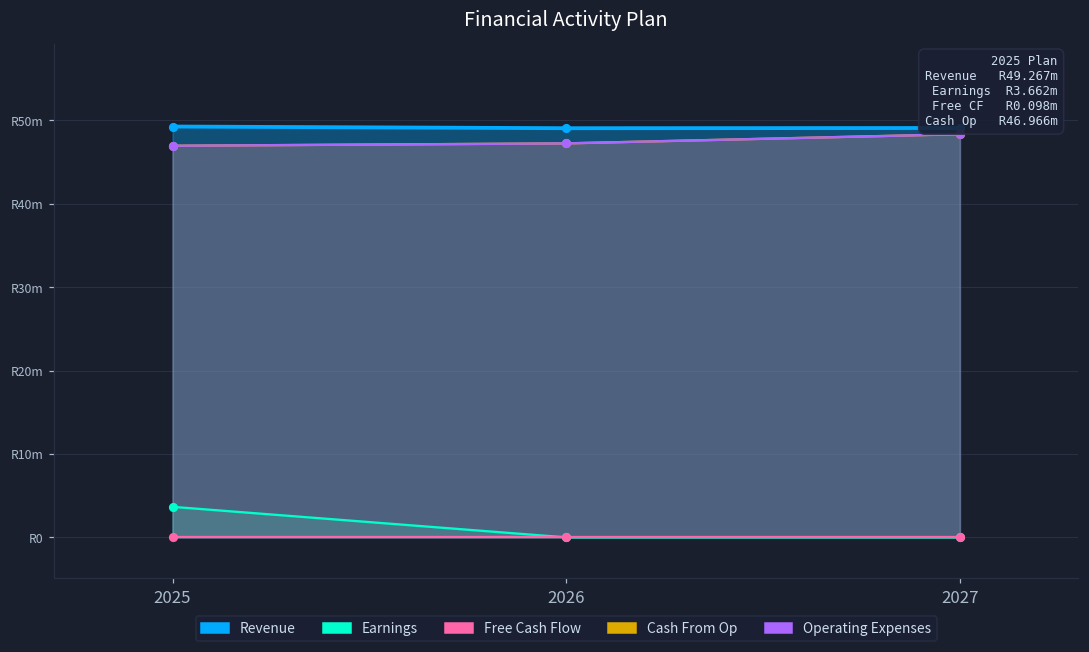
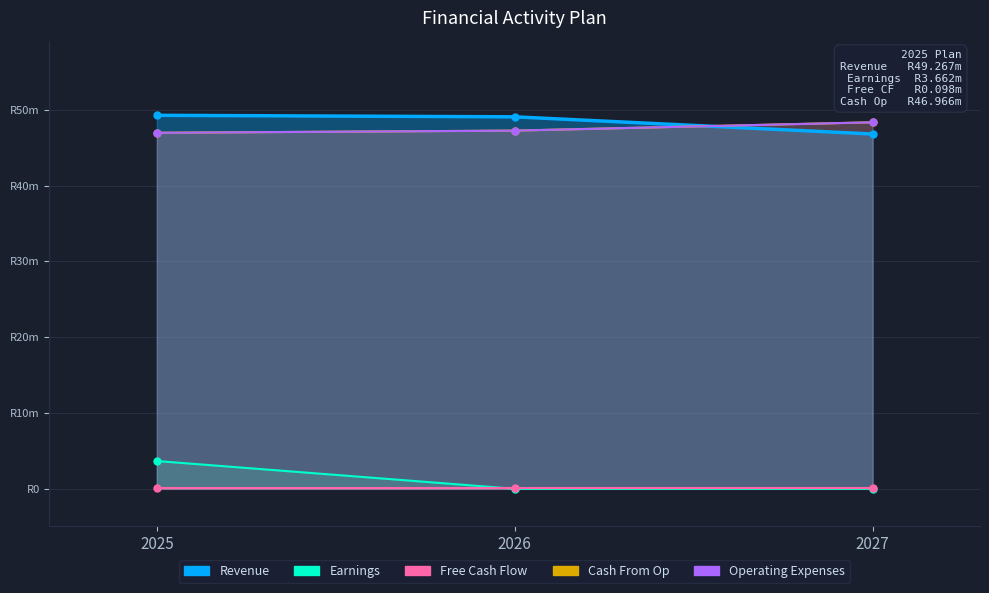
Revenue, 2027: R49m -> R47m
